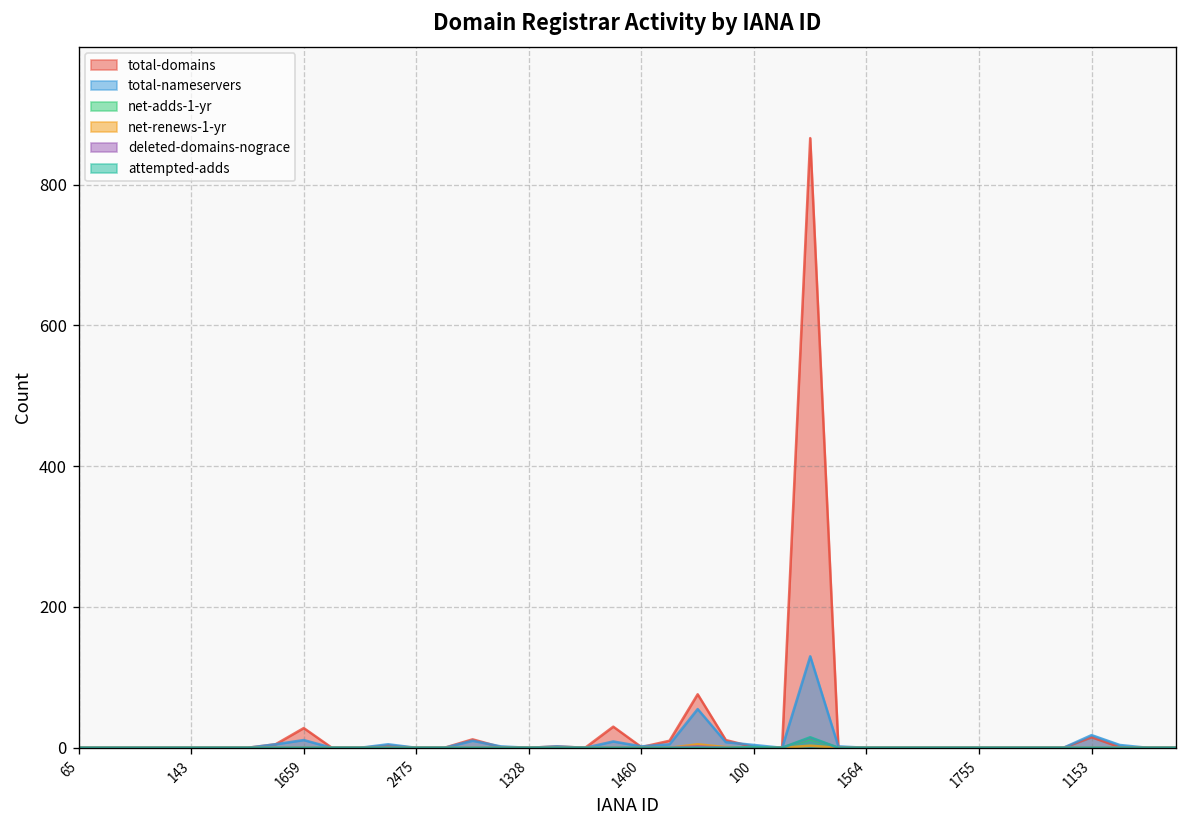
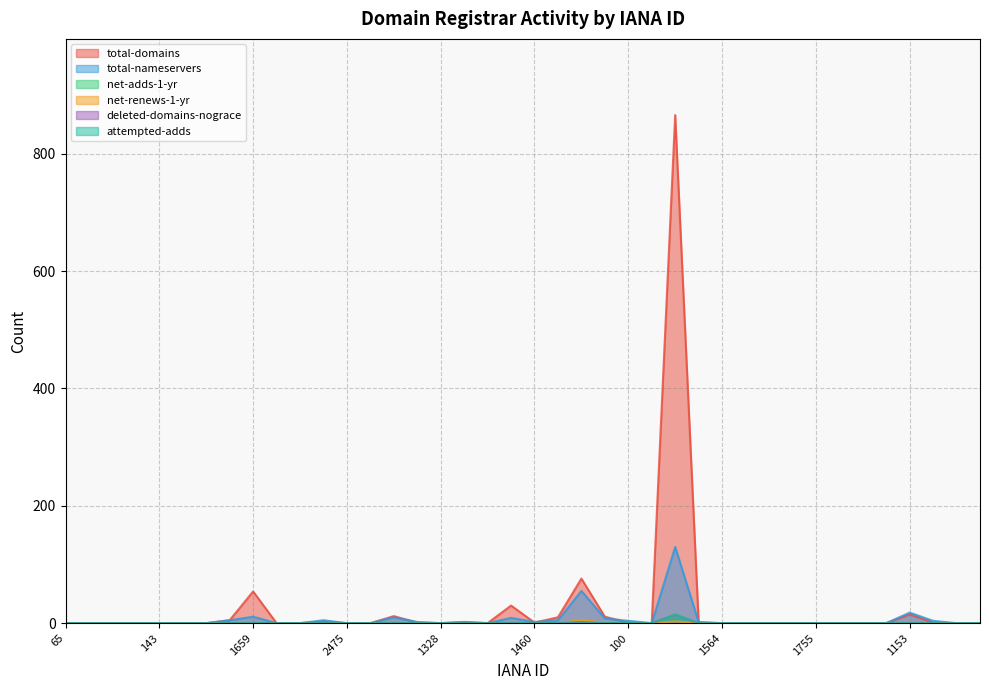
total-domains, 1659: 30 -> 50
